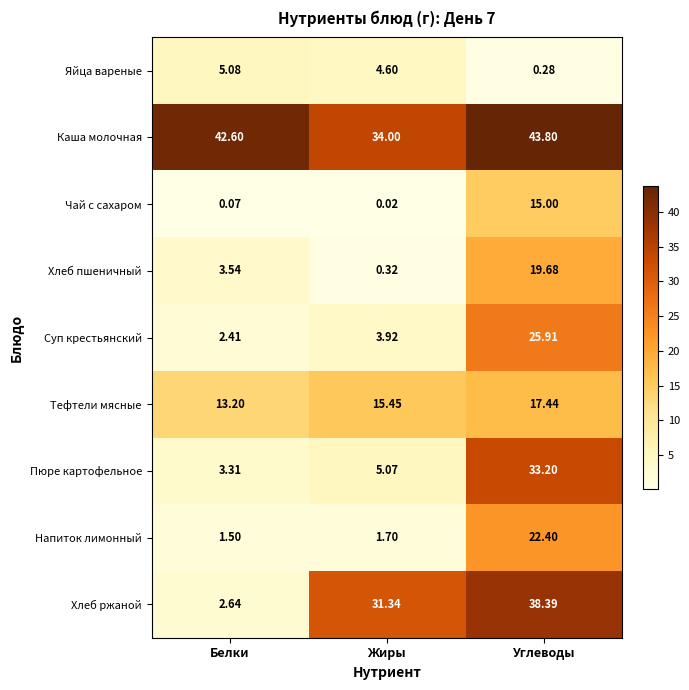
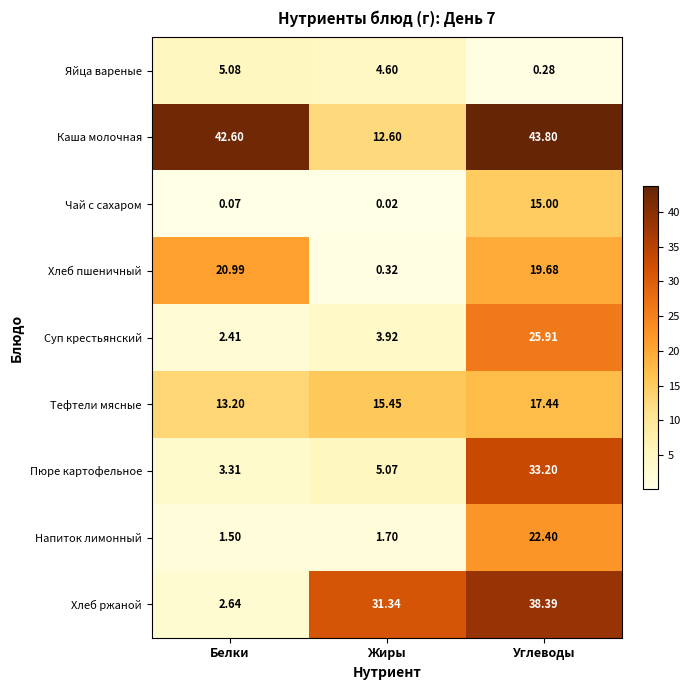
Каша молочная, Жиры: 34.00 -> 12.60
Хлеб пшеничный, Белки: 3.54 -> 20.99
